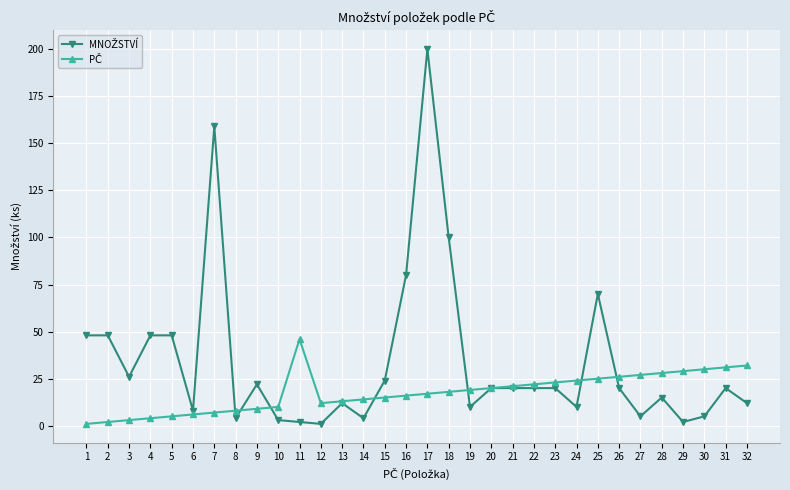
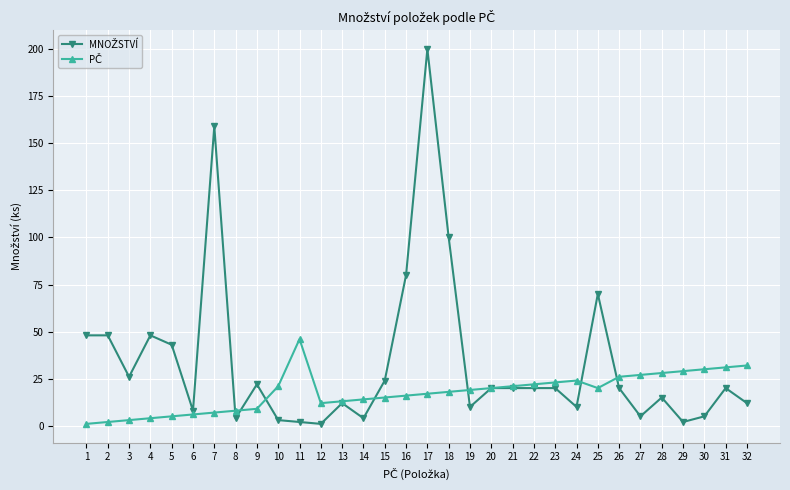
MNOŽSTVÍ, 5: 48 -> 43
PČ, 10: 10 -> 21
PČ, 25: 25 -> 20
